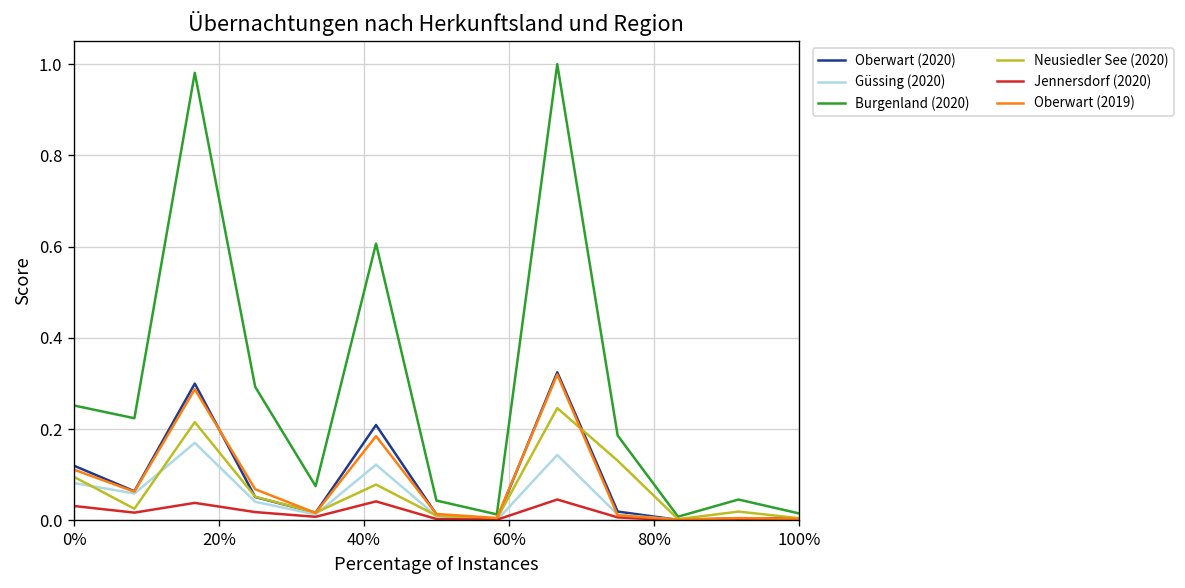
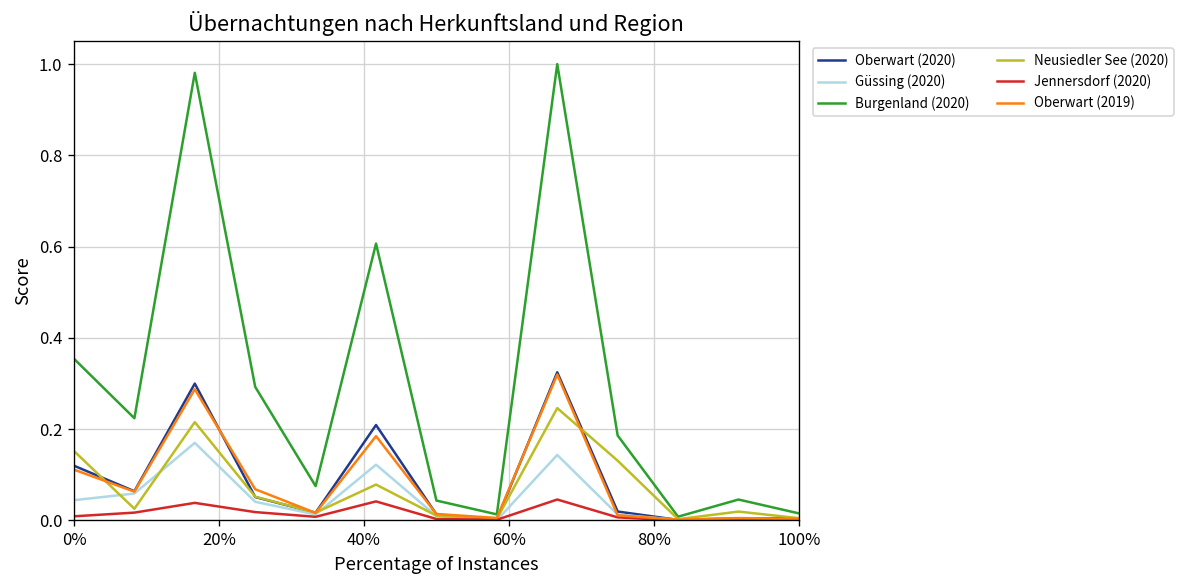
Güssing (2020), 0%: 0.08 -> 0.04
Burgenland (2020), 0%: 0.25 -> 0.35
Neusiedler See (2020), 0%: 0.10 -> 0.15
Jennersdorf (2020), 0%: 0.03 -> 0.01
